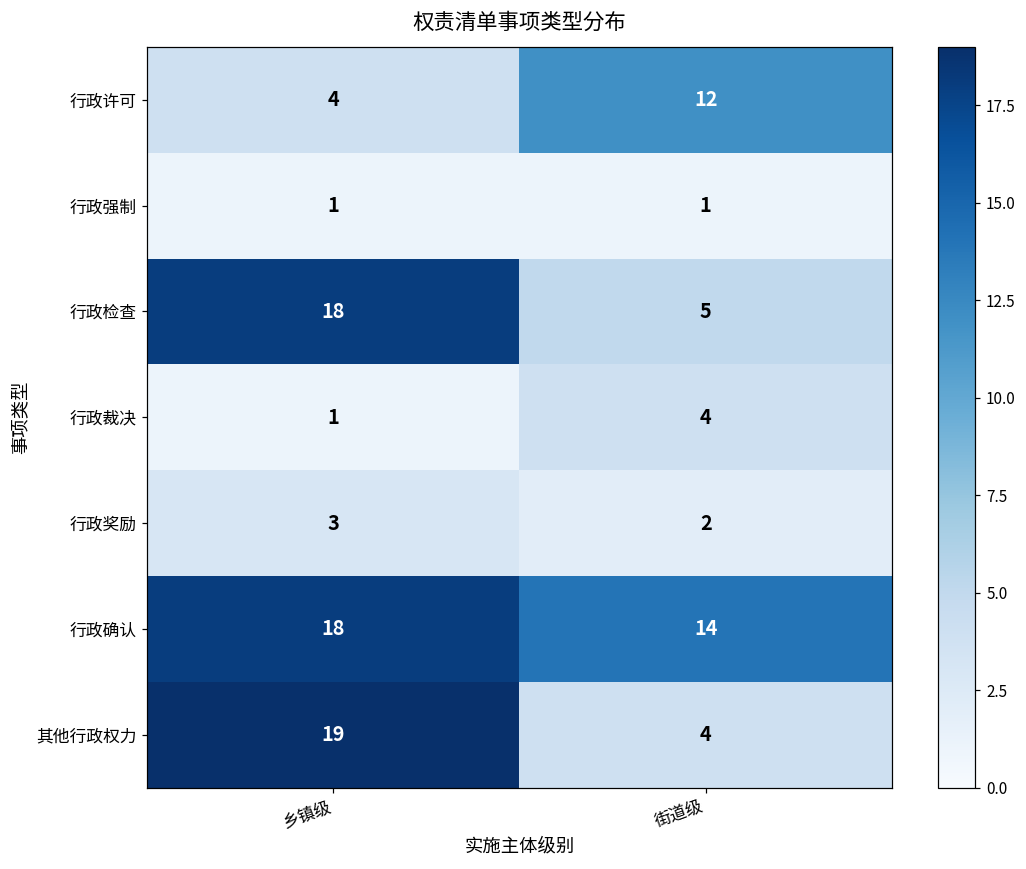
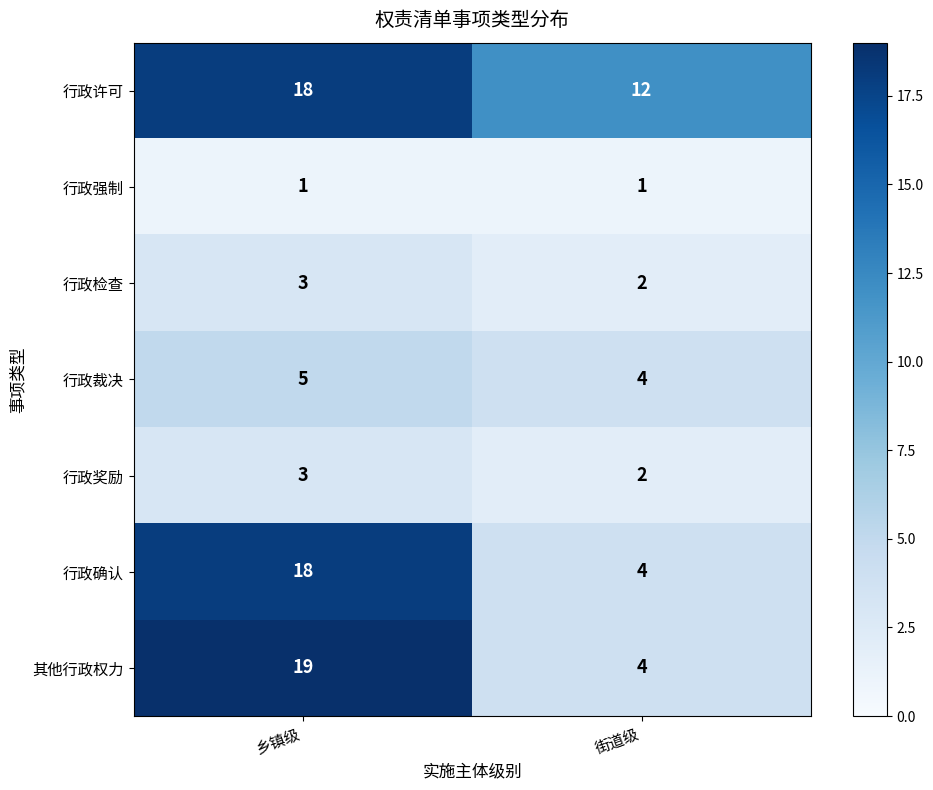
行政许可, 乡镇级: 4 -> 18
行政检查, 乡镇级: 18 -> 3
行政检查, 街道级: 5 -> 2
行政裁决, 乡镇级: 1 -> 5
行政确认, 街道级: 14 -> 4
